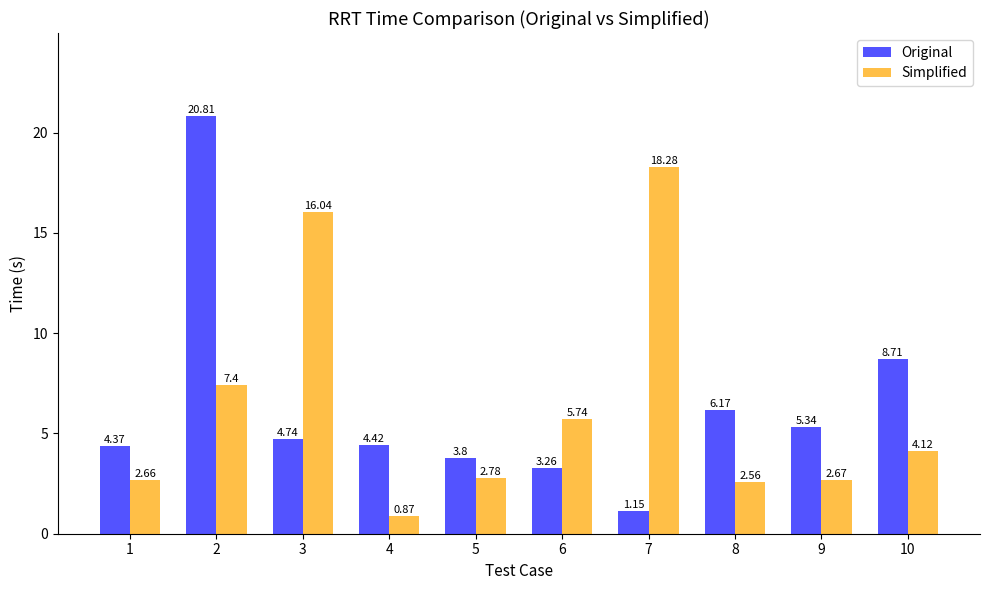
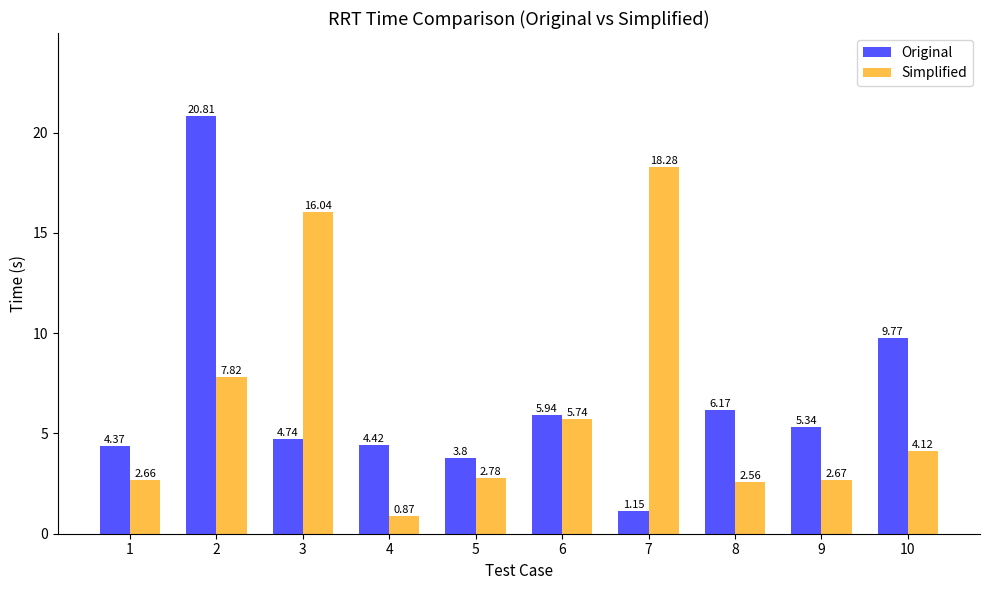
Simplified, 2: 7.4 -> 7.82
Original, 6: 3.26 -> 5.94
Original, 10: 8.71 -> 9.77
